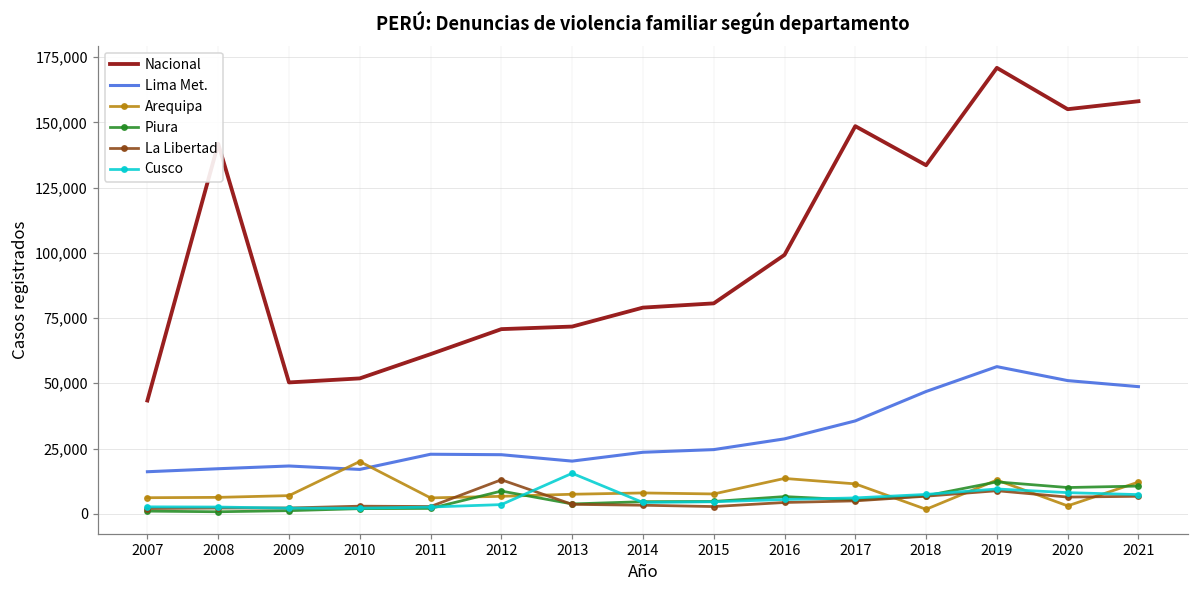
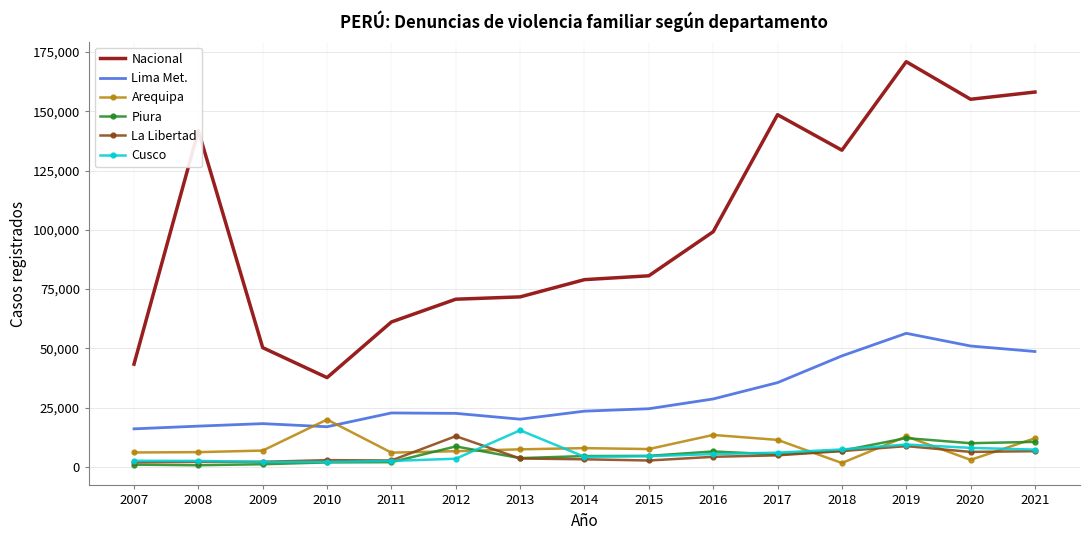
Nacional, 2010: 52,000 -> 38,000
